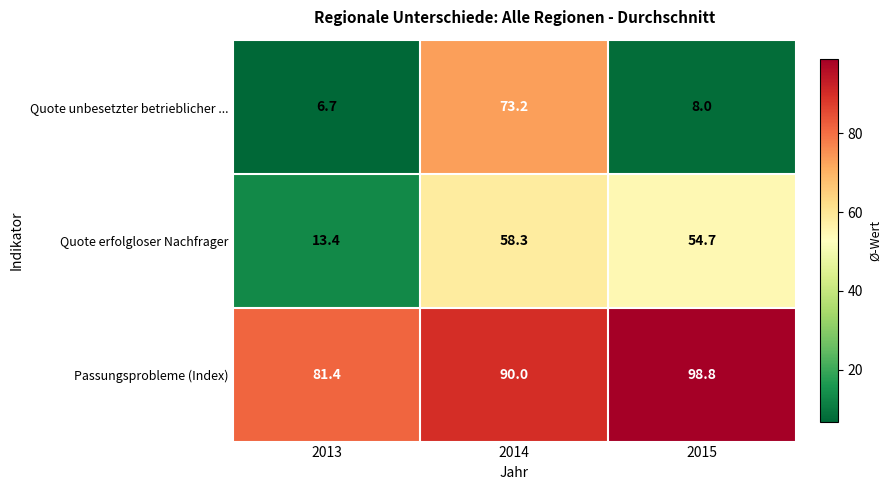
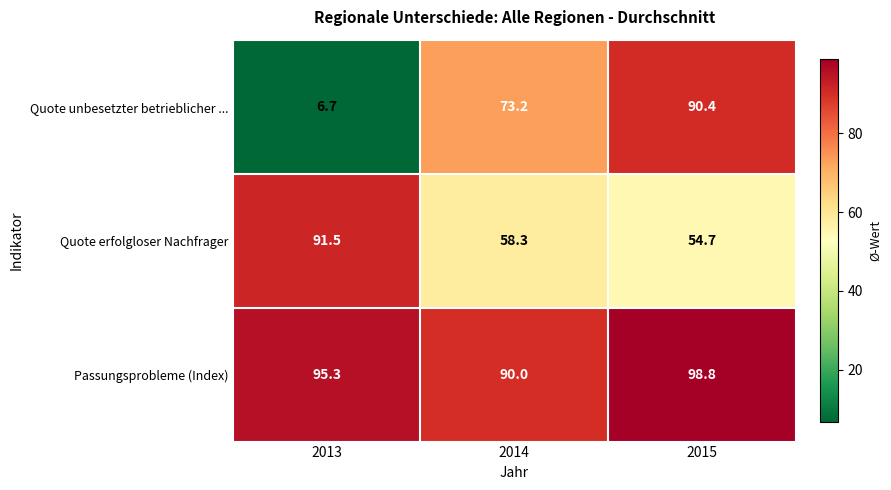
Quote unbesetzter betrieblicher ..., 2015: 8.0 -> 90.4
Quote erfolgloser Nachfrager, 2013: 13.4 -> 91.5
Passungsprobleme (Index), 2013: 81.4 -> 95.3
